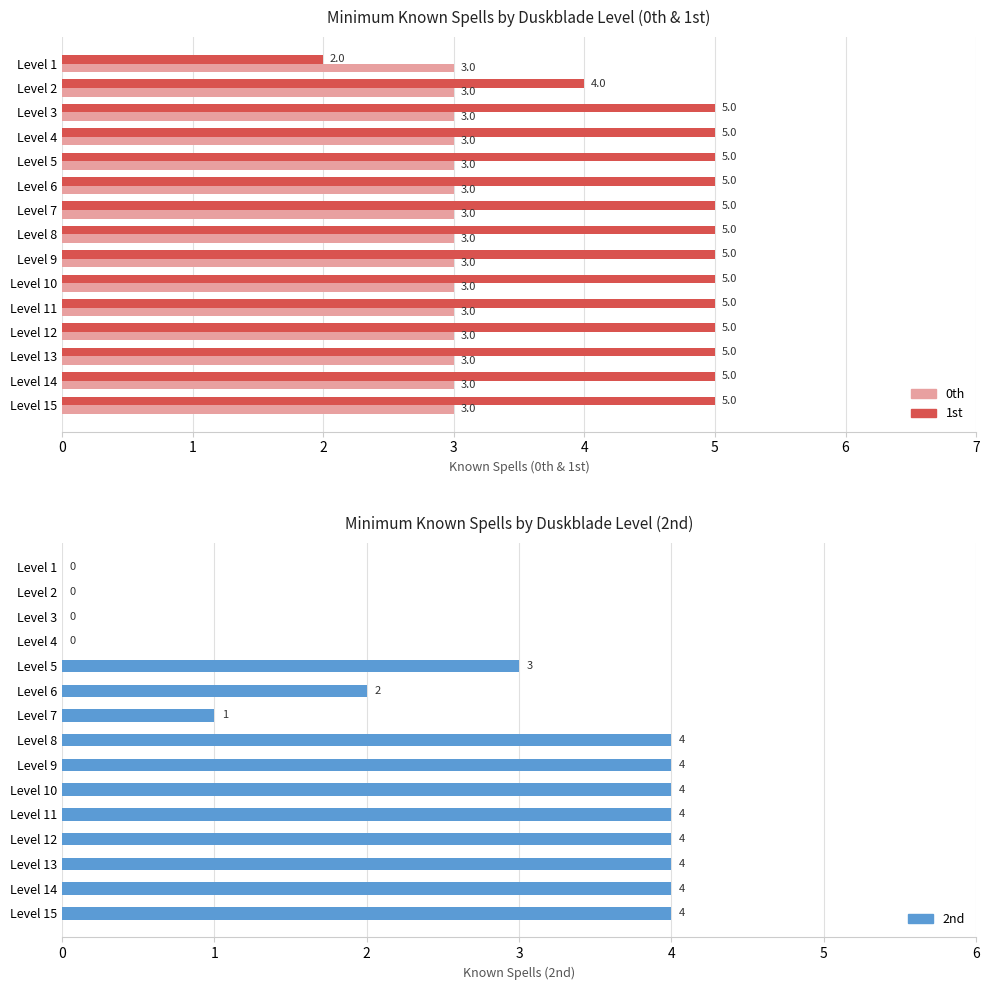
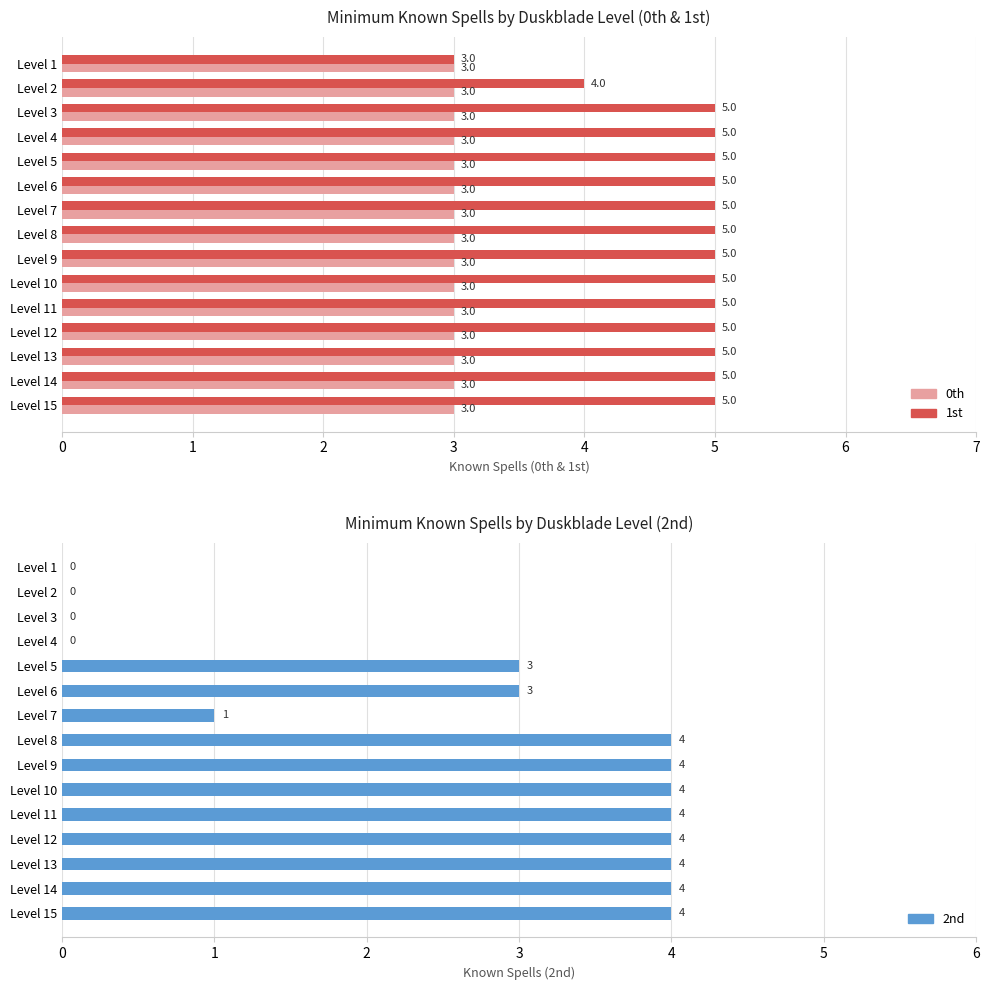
Minimum Known Spells by Duskblade Level (0th & 1st), 1st, Level 1: 2.0 -> 3.0
Minimum Known Spells by Duskblade Level (2nd), Level 6: 2 -> 3
